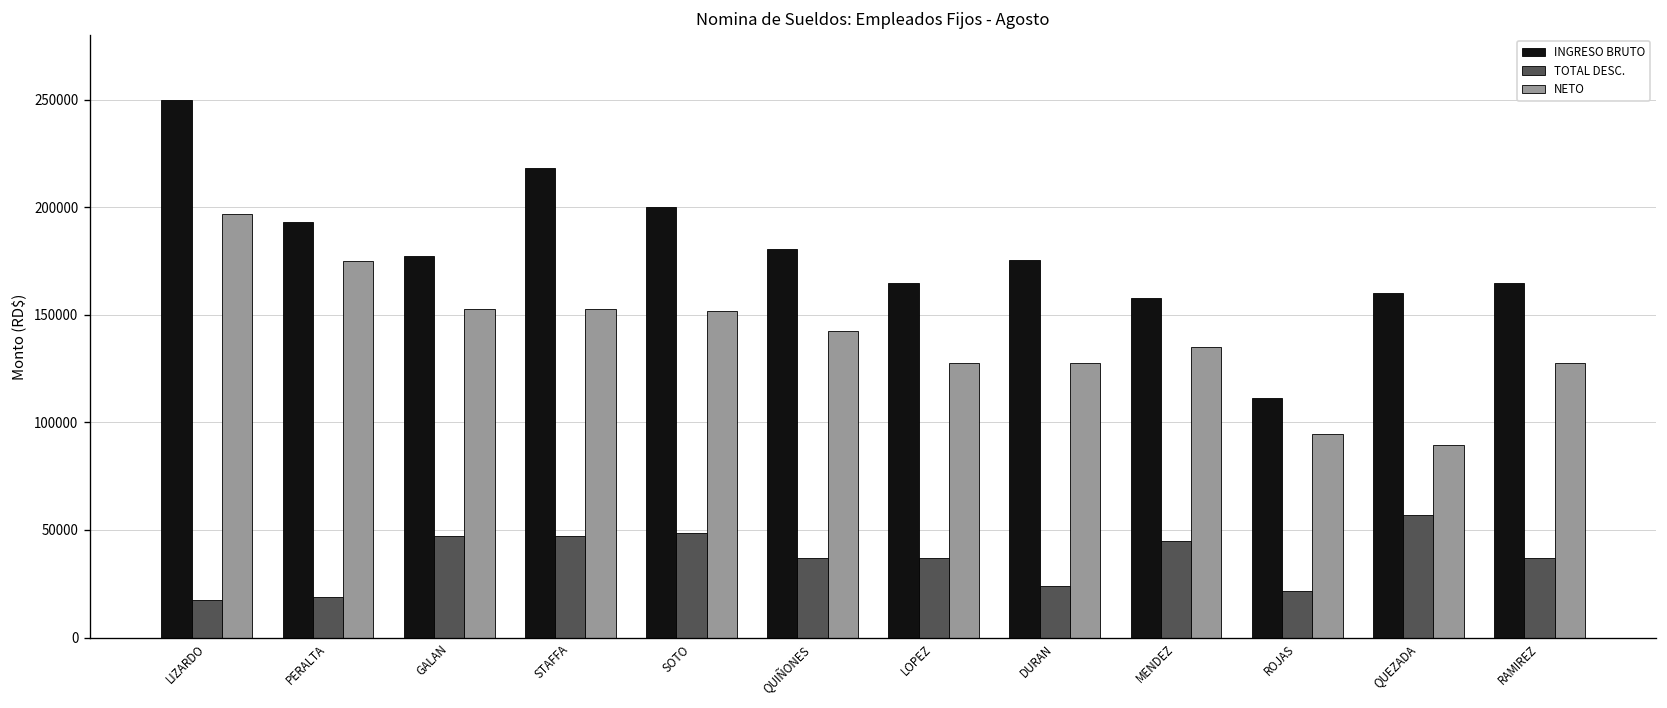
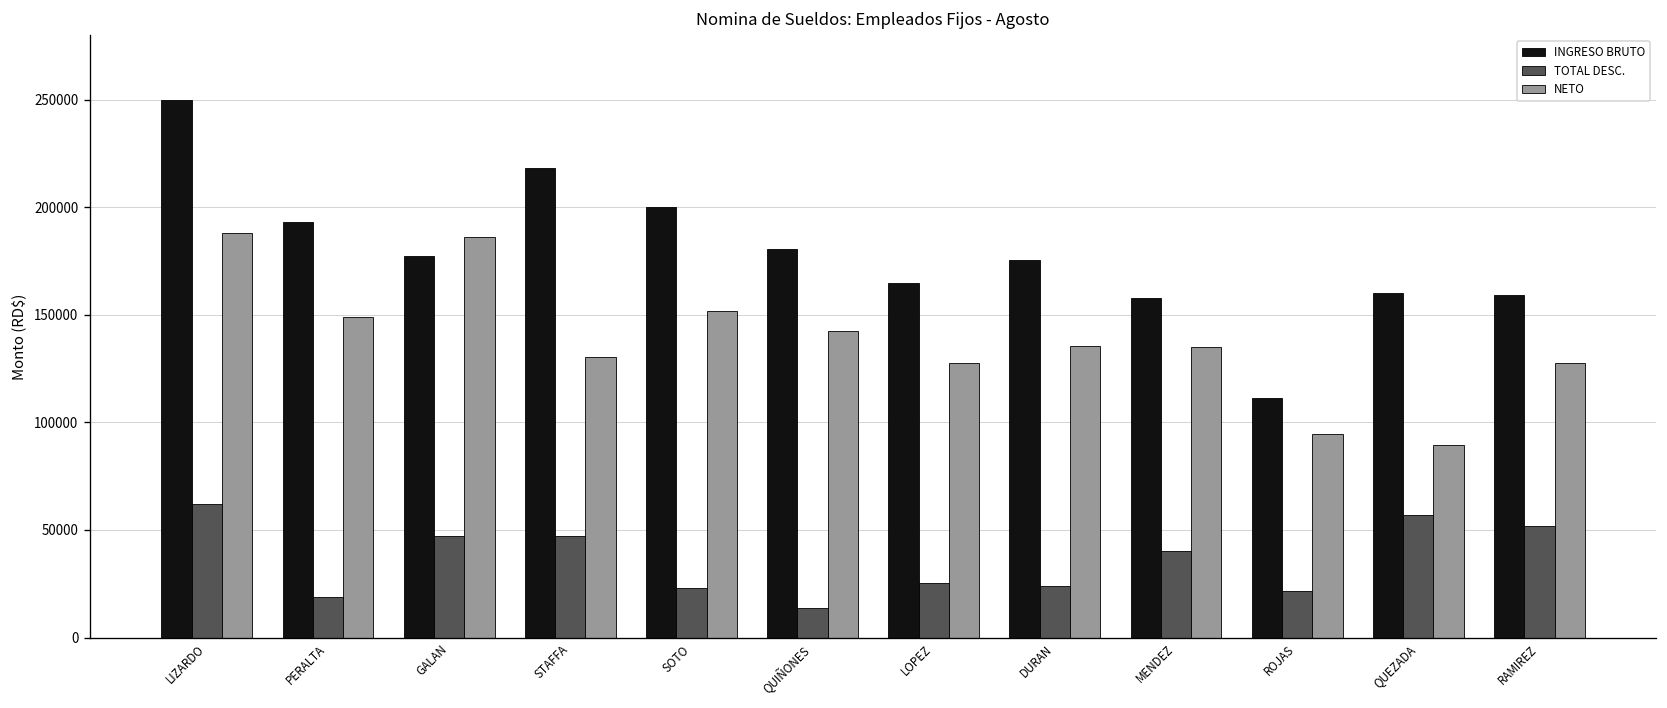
TOTAL DESC., LIZARDO: 17000 -> 62000
NETO, LIZARDO: 197000 -> 188000
NETO, PERALTA: 175000 -> 149000
NETO, GALAN: 153000 -> 186000
NETO, STAFFA: 153000 -> 130000
TOTAL DESC., SOTO: 48000 -> 23000
TOTAL DESC., QUIÑONES: 37000 -> 14000
TOTAL DESC., LOPEZ: 37000 -> 25000
NETO, DURAN: 128000 -> 136000
TOTAL DESC., MENDEZ: 45000 -> 40000
INGRESO BRUTO, RAMIREZ: 165000 -> 159000
TOTAL DESC., RAMIREZ: 37000 -> 52000
